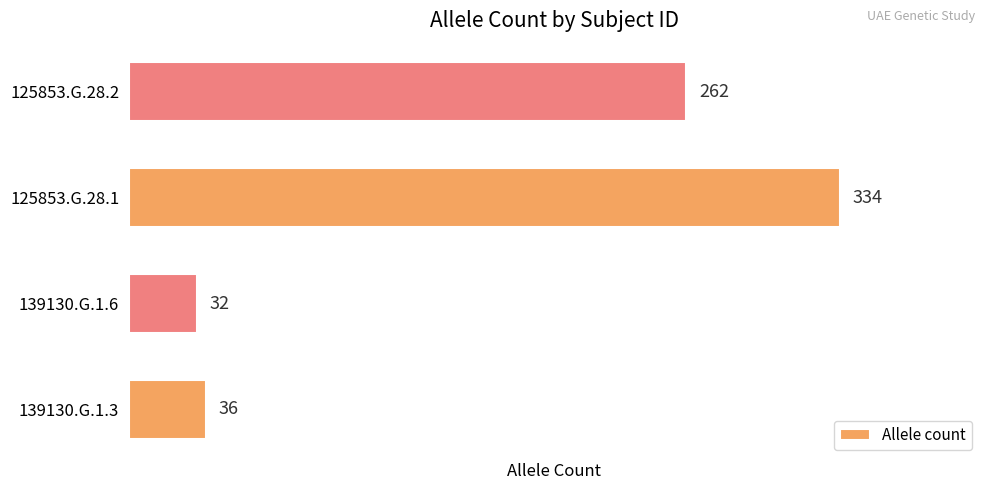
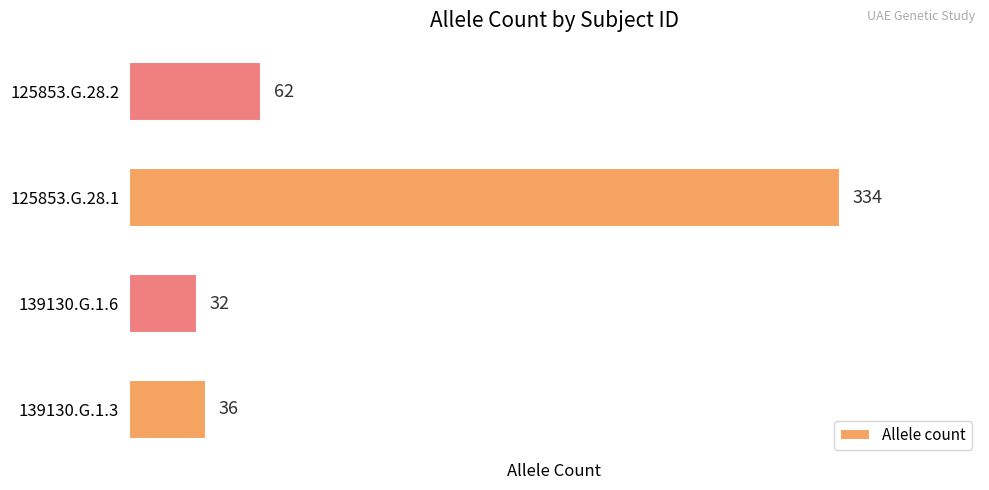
125853.G.28.2: 262 -> 62
